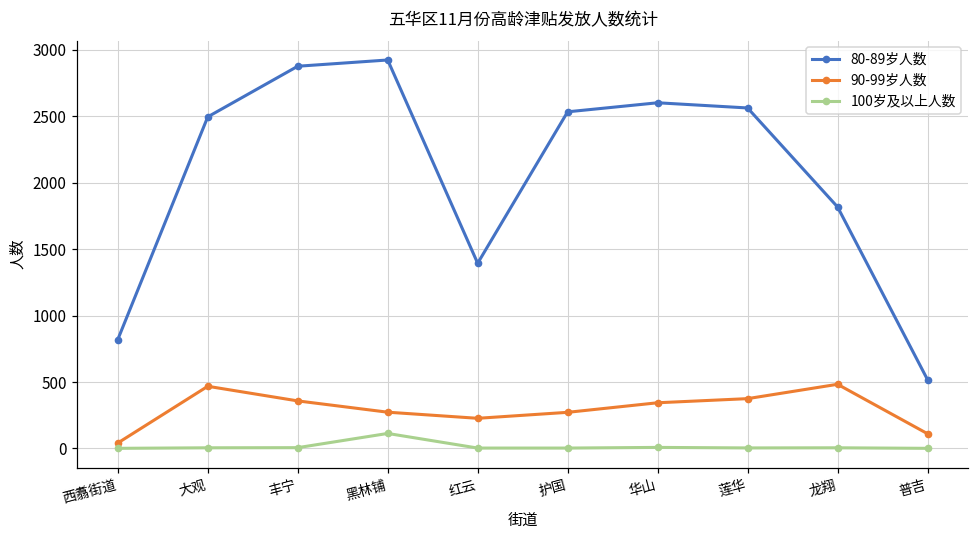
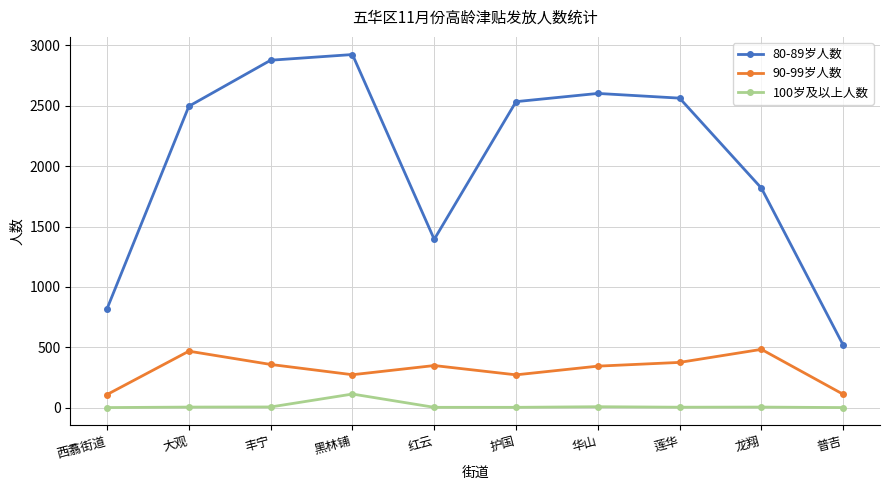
90-99岁人数, 西翥街道: 40 -> 110
90-99岁人数, 红云: 230 -> 350
